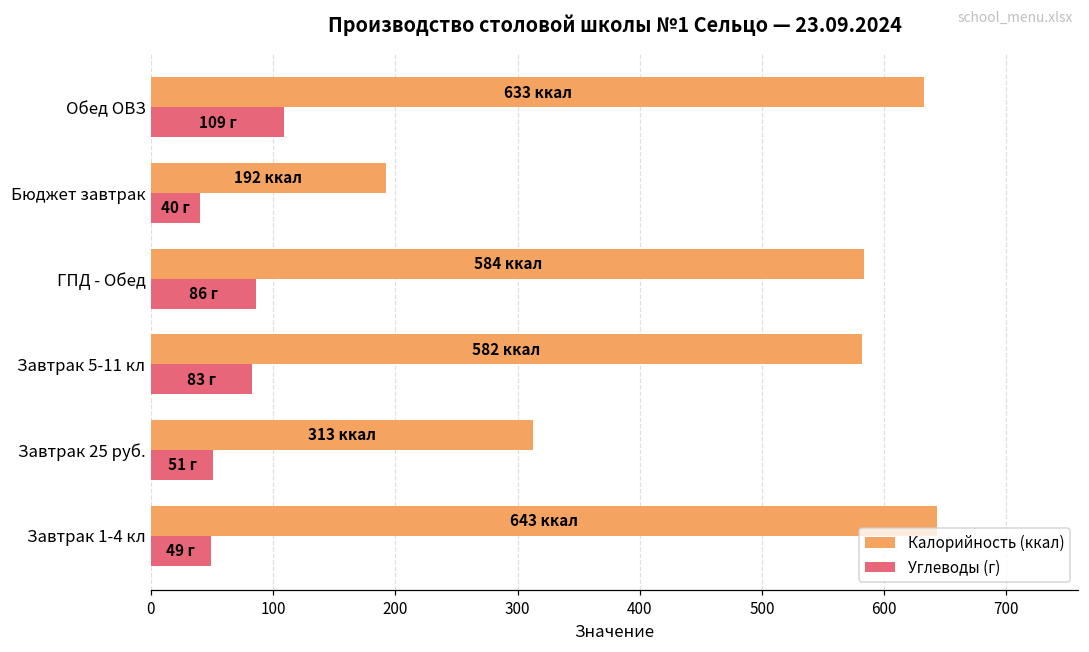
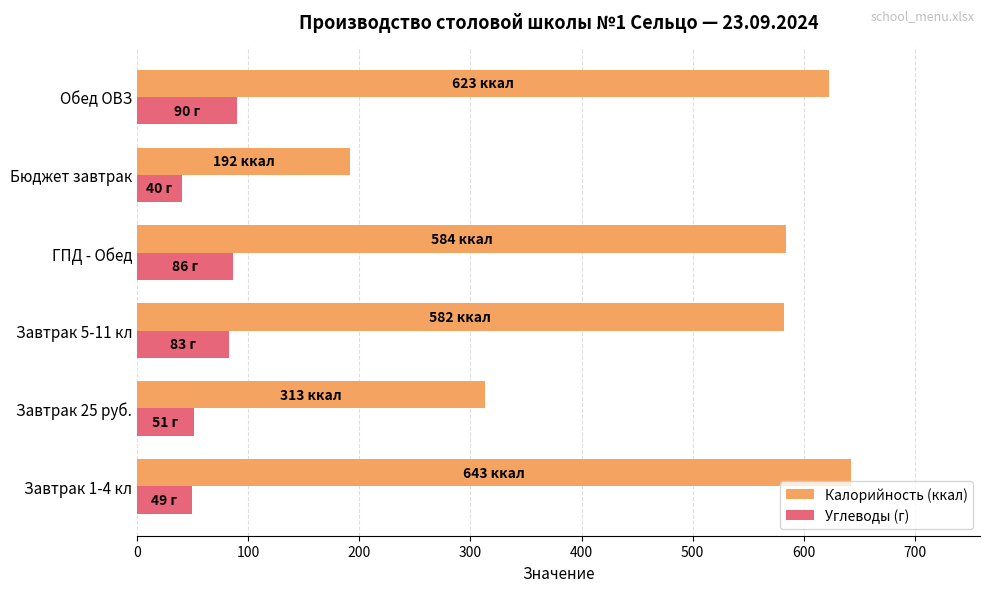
Калорийность (ккал), Обед ОВЗ: 633 -> 623
Углеводы (г), Обед ОВЗ: 109 -> 90
